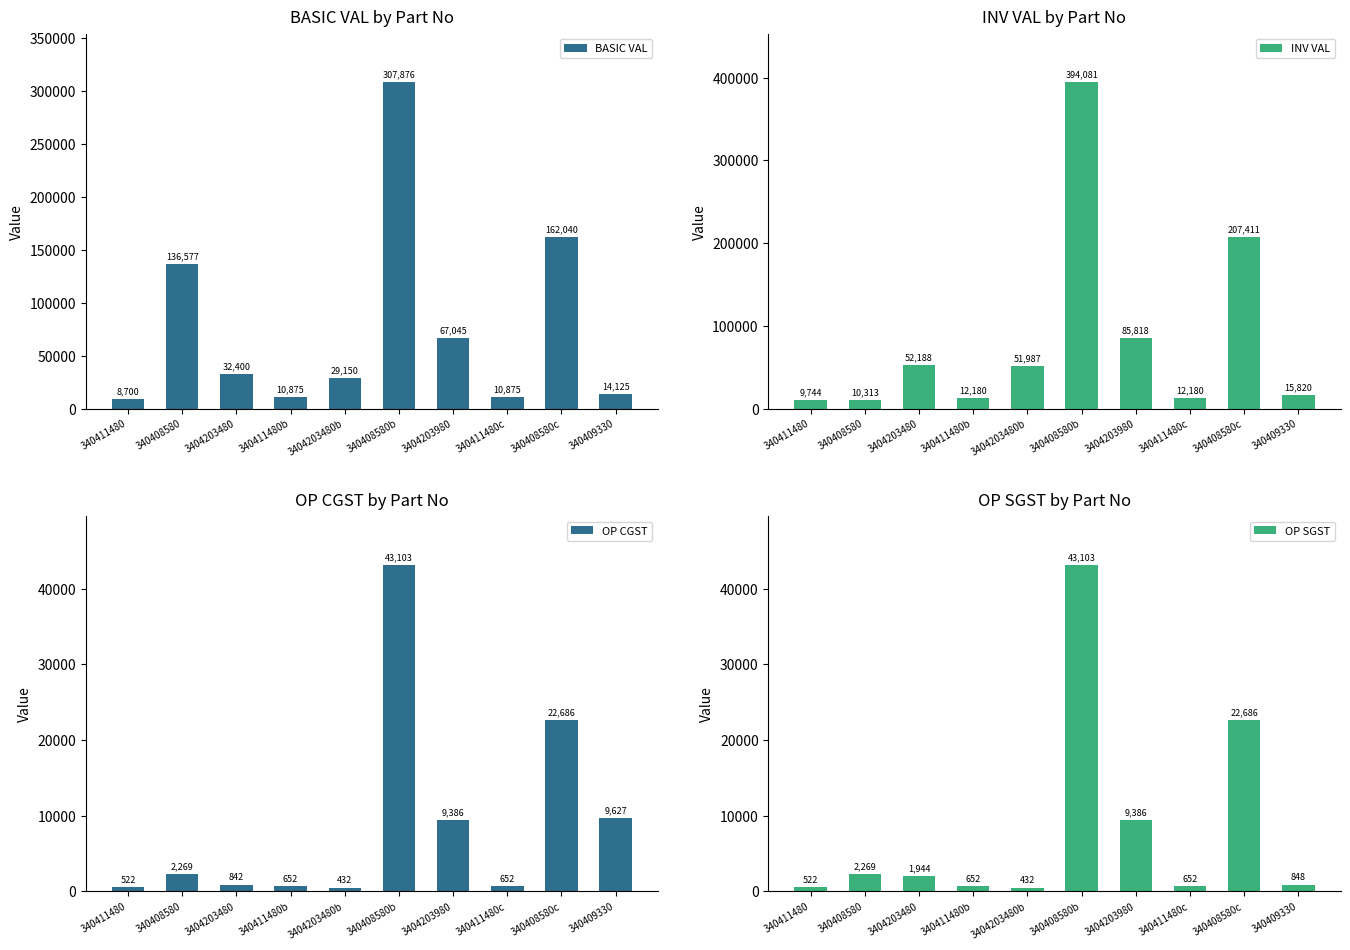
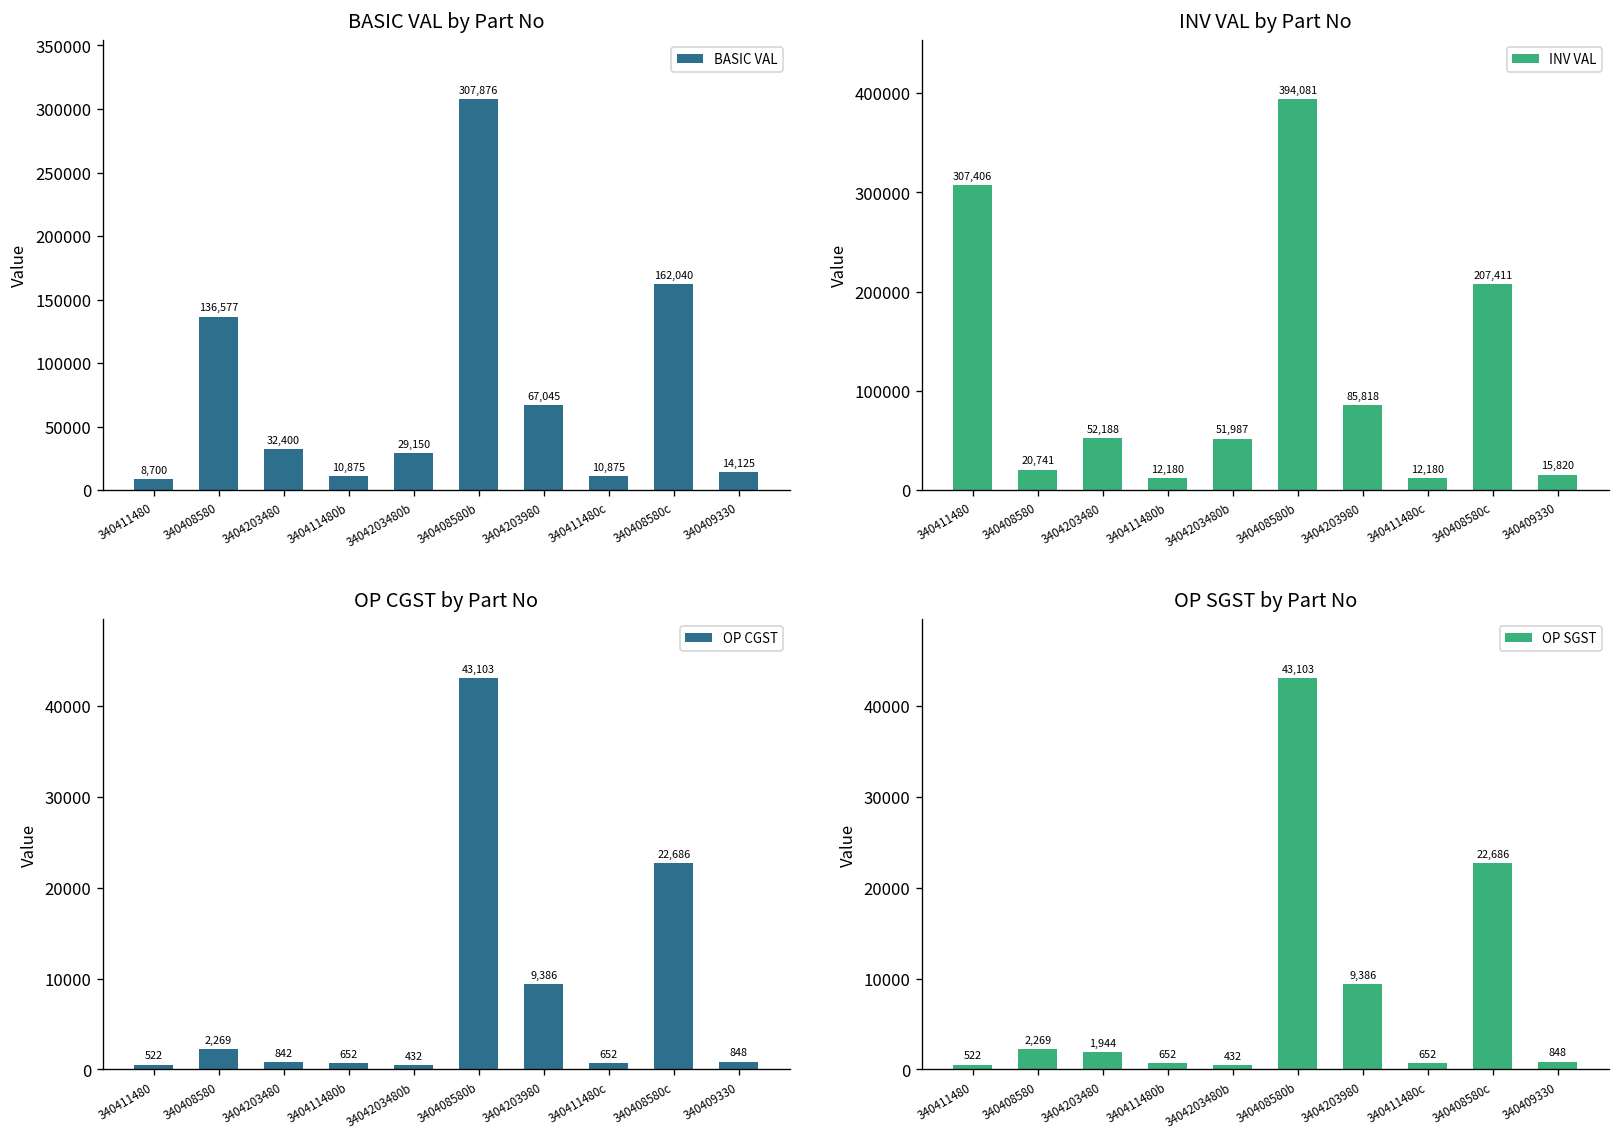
INV VAL by Part No, 340411480: 9,744 -> 307,406
INV VAL by Part No, 340408580: 10,313 -> 20,741
OP CGST by Part No, 340409330: 9,627 -> 848
